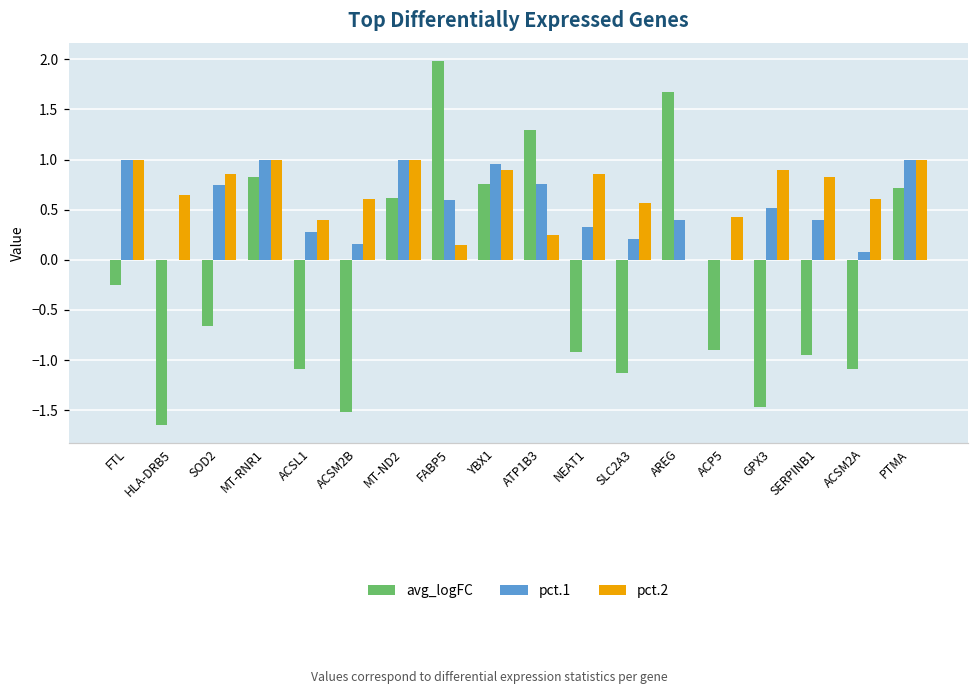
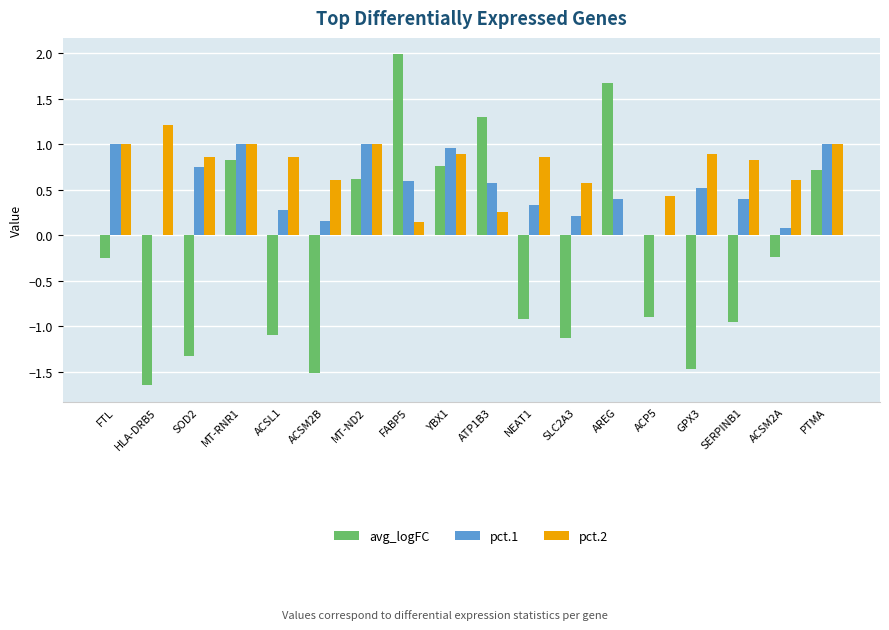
pct.2, HLA-DRB5: 0.6 -> 1.2
avg_logFC, SOD2: -0.7 -> -1.3
pct.2, ACSL1: 0.4 -> 0.9
pct.1, ATP1B3: 0.8 -> 0.6
avg_logFC, ACSM2A: -1.1 -> -0.2
